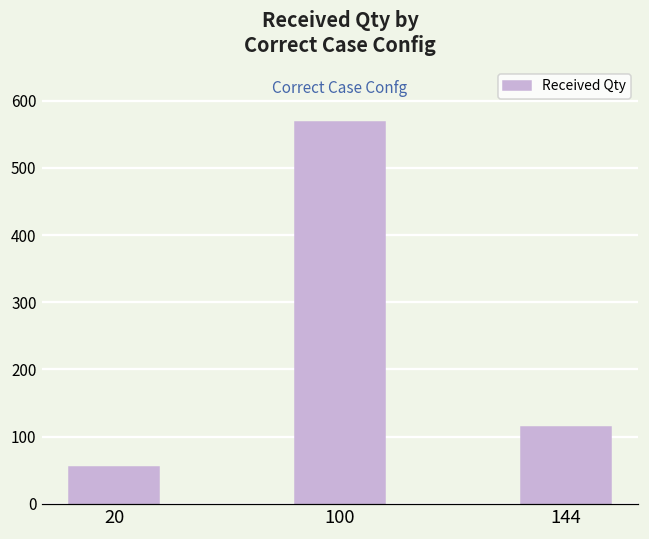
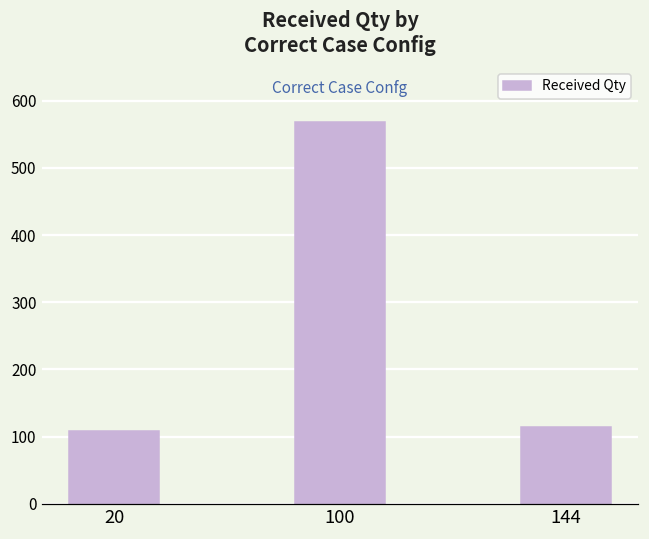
20: 60 -> 110
